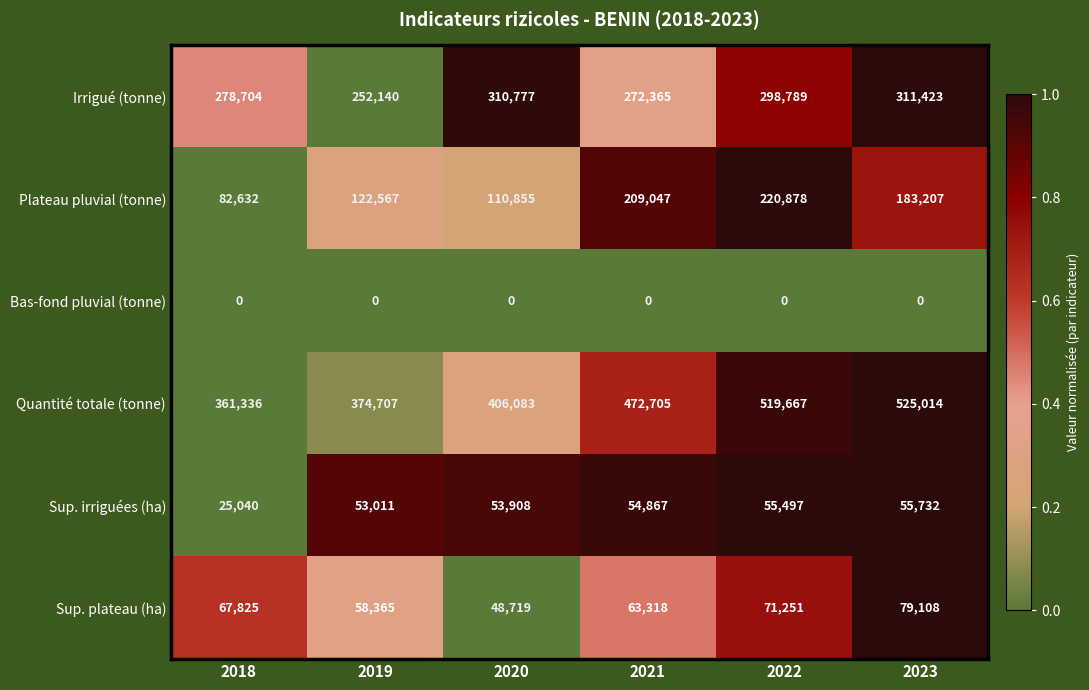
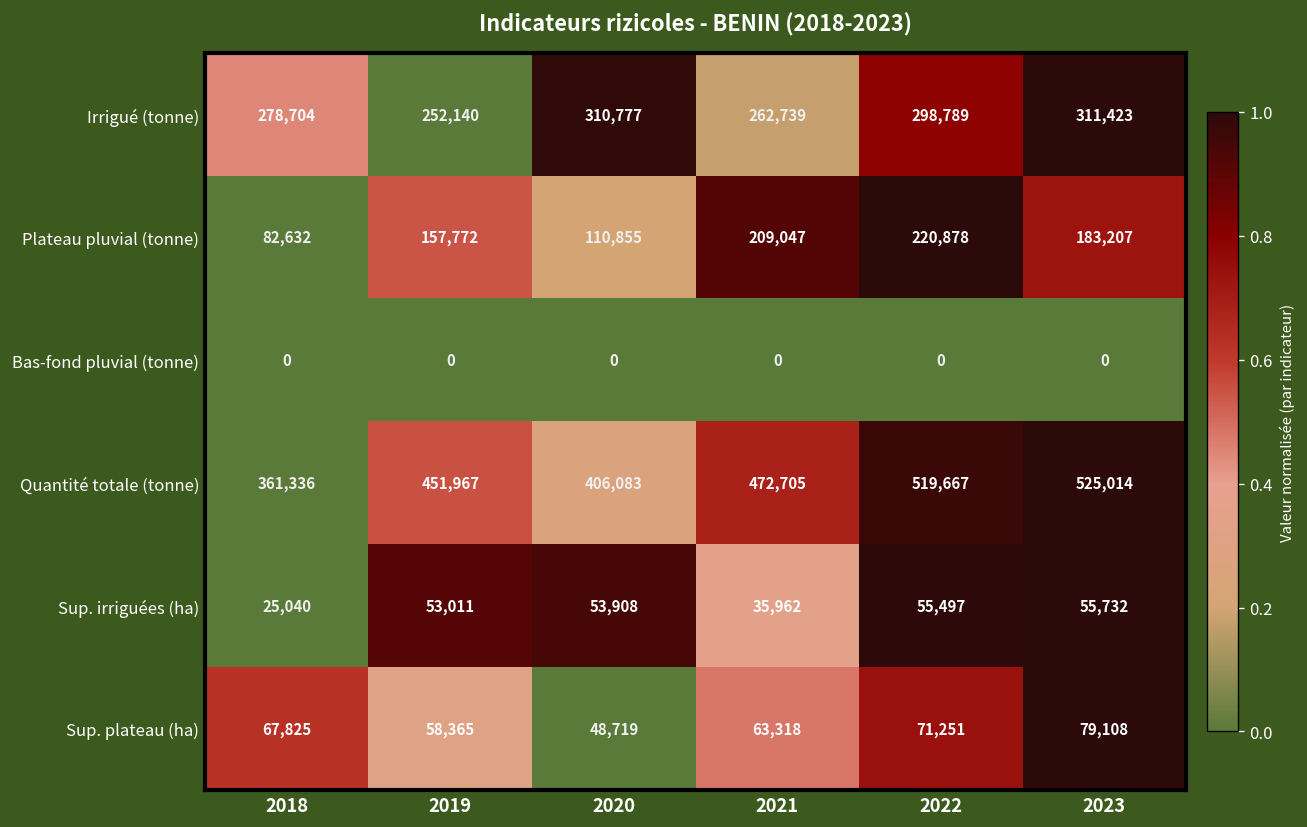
Irrigué (tonne), 2021: 272,365 -> 262,739
Plateau pluvial (tonne), 2019: 122,567 -> 157,772
Quantité totale (tonne), 2019: 374,707 -> 451,967
Sup. irriguées (ha), 2021: 54,867 -> 35,962
